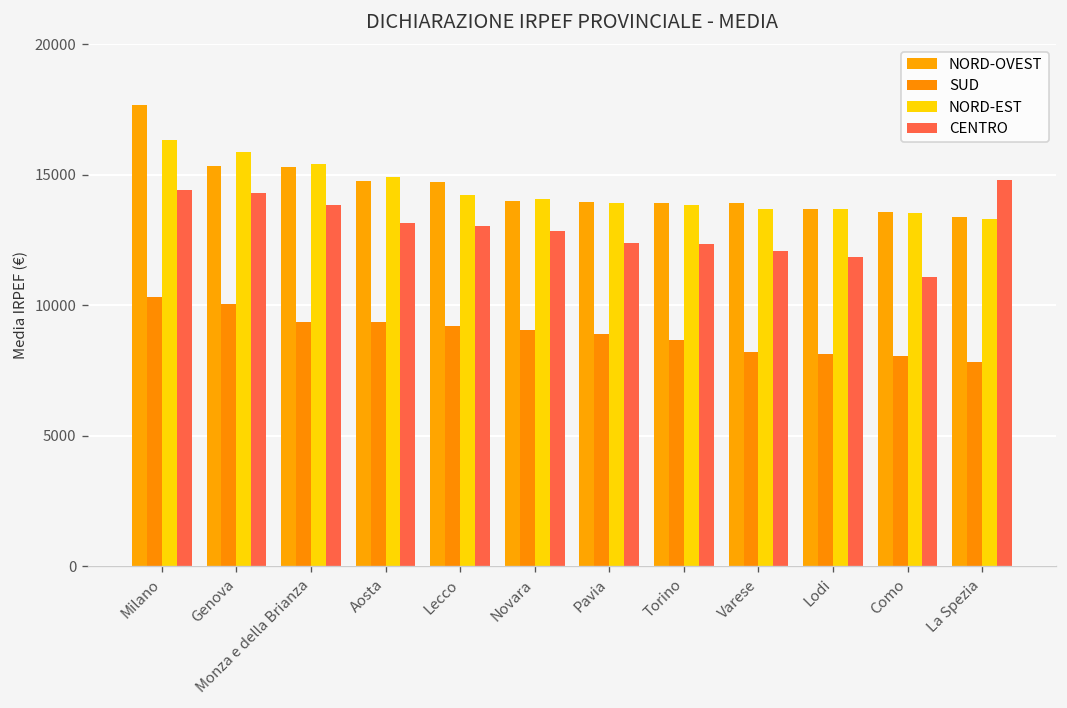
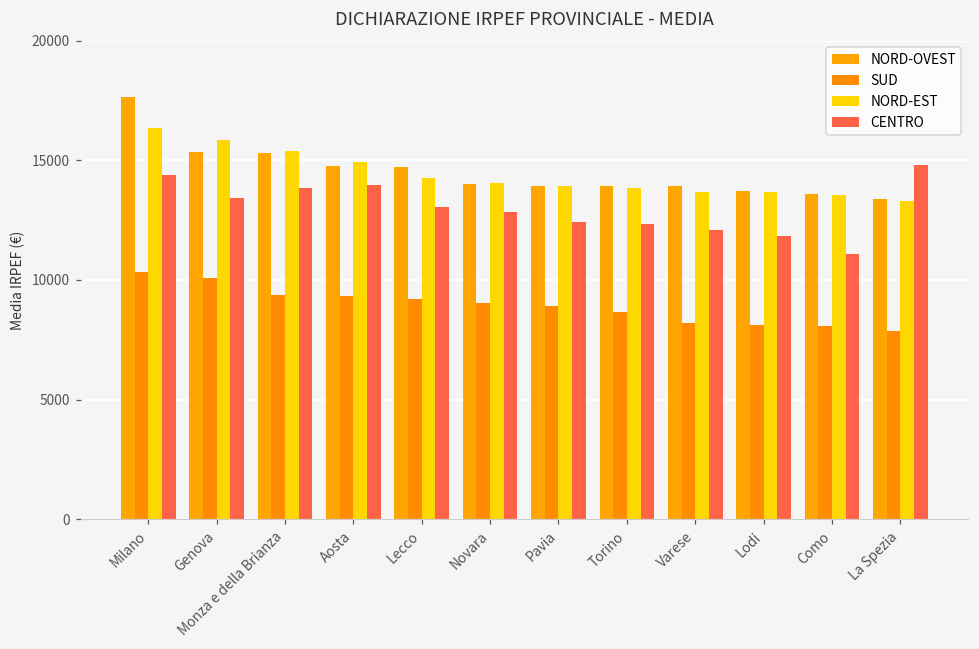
CENTRO, Genova: 14300 -> 13400
CENTRO, Aosta: 13100 -> 14000
